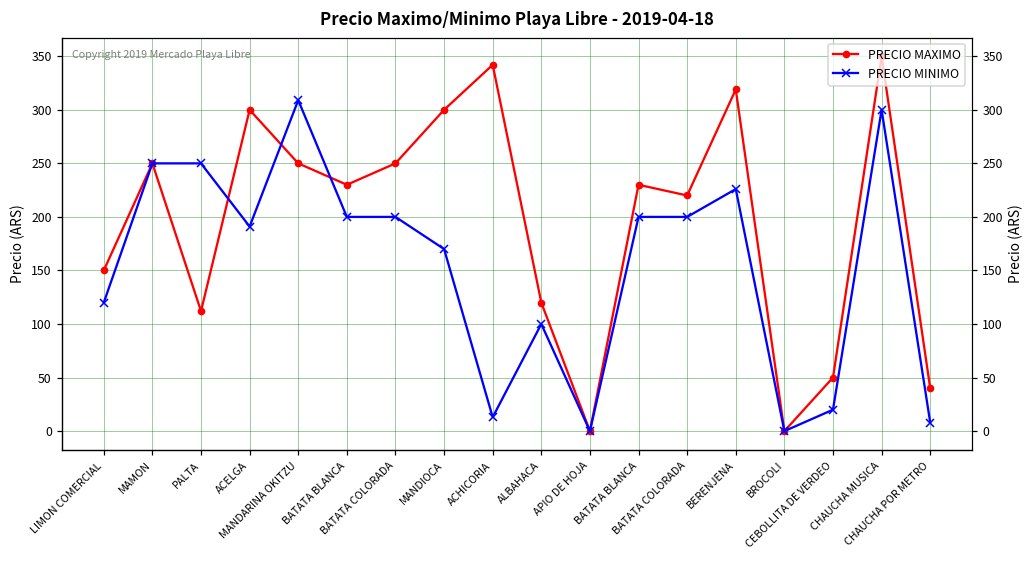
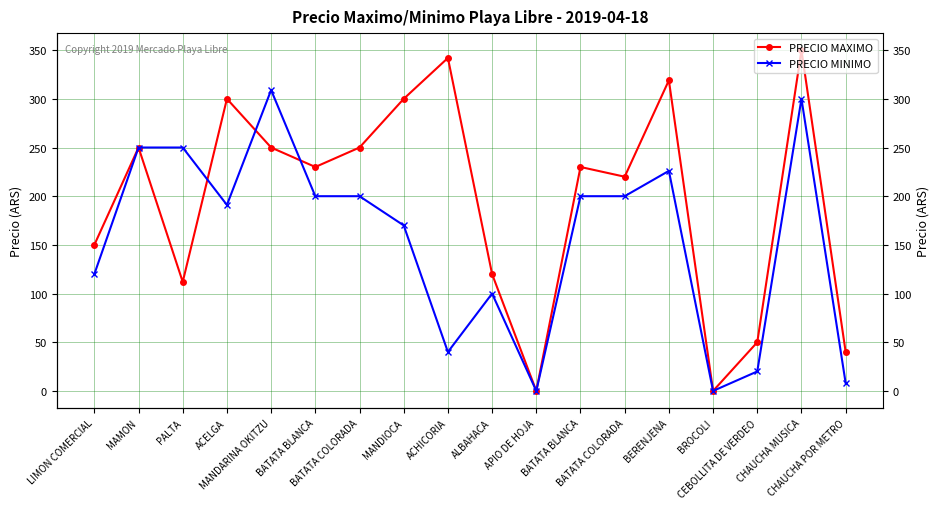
PRECIO MINIMO, ACHICORIA: 10 -> 40
